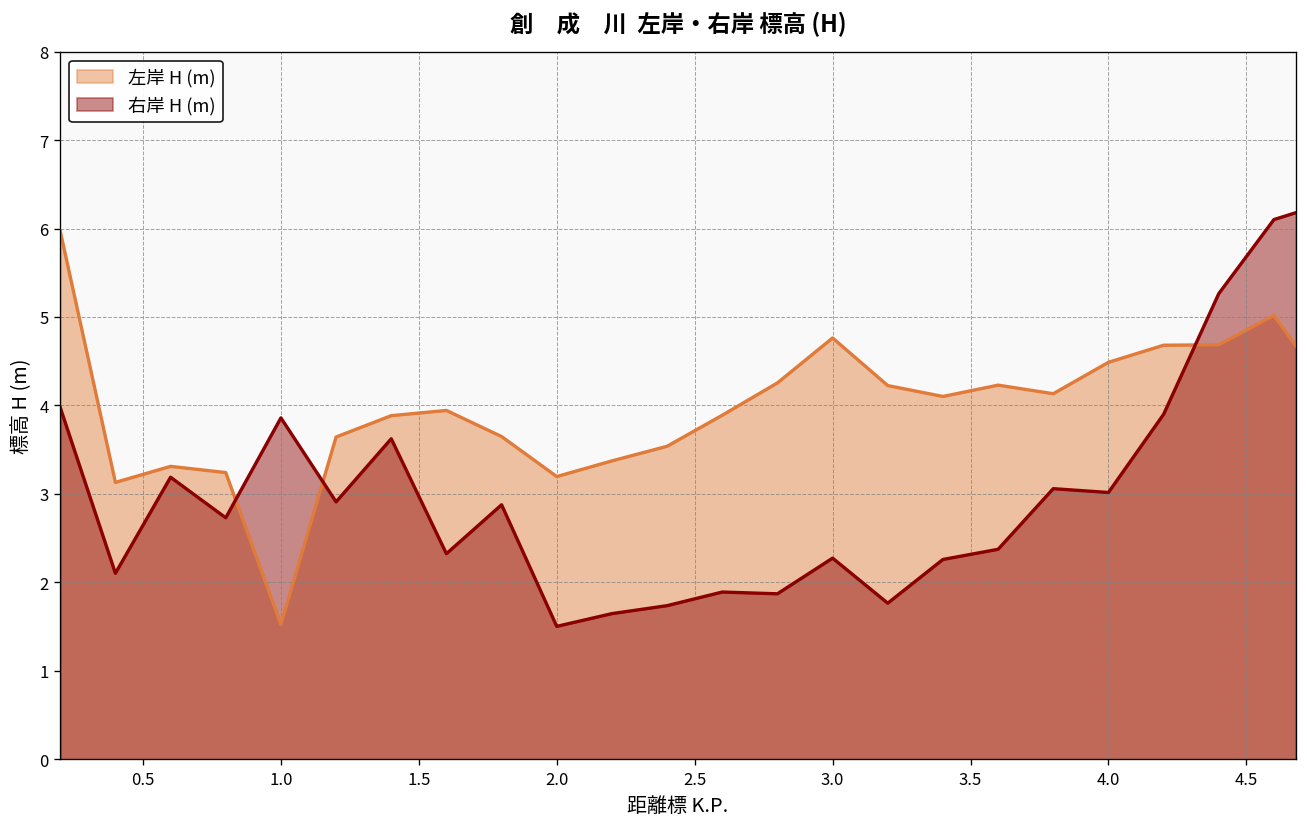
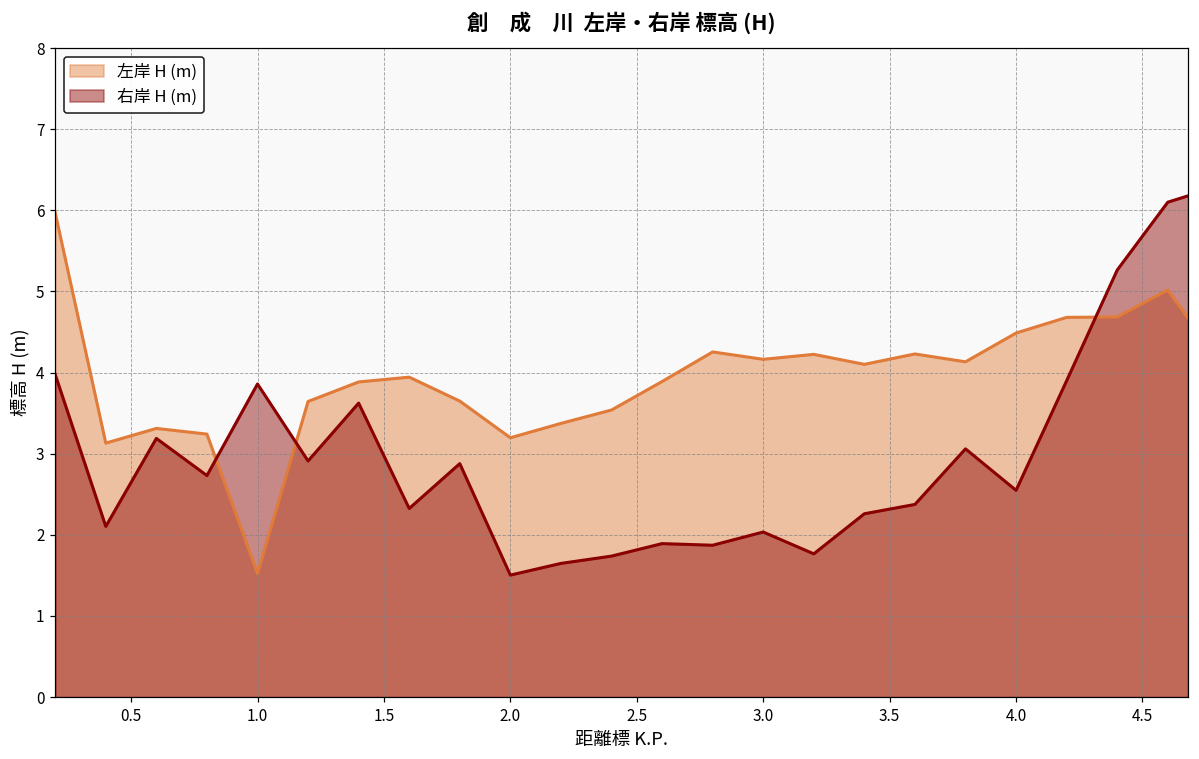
左岸 H (m), 3.0: 4.8 -> 4.2
右岸 H (m), 3.0: 2.3 -> 2.0
右岸 H (m), 4.0: 3.0 -> 2.5
